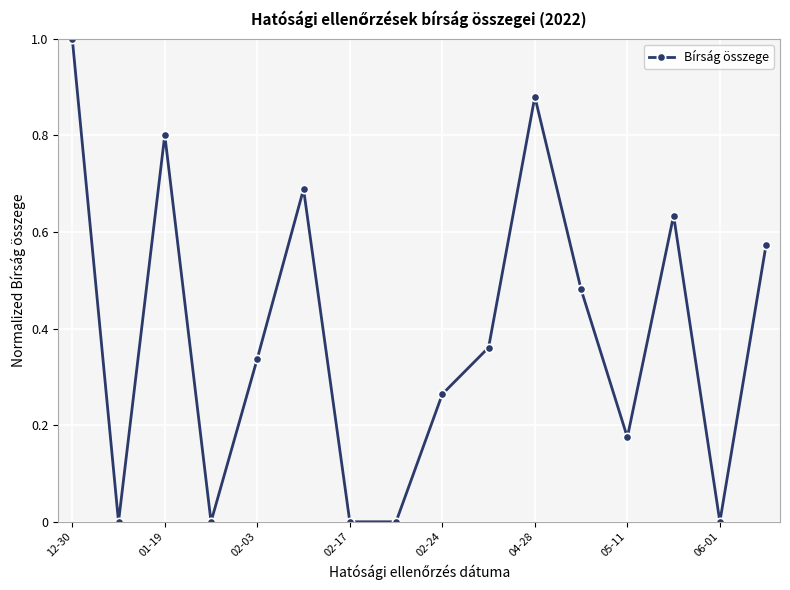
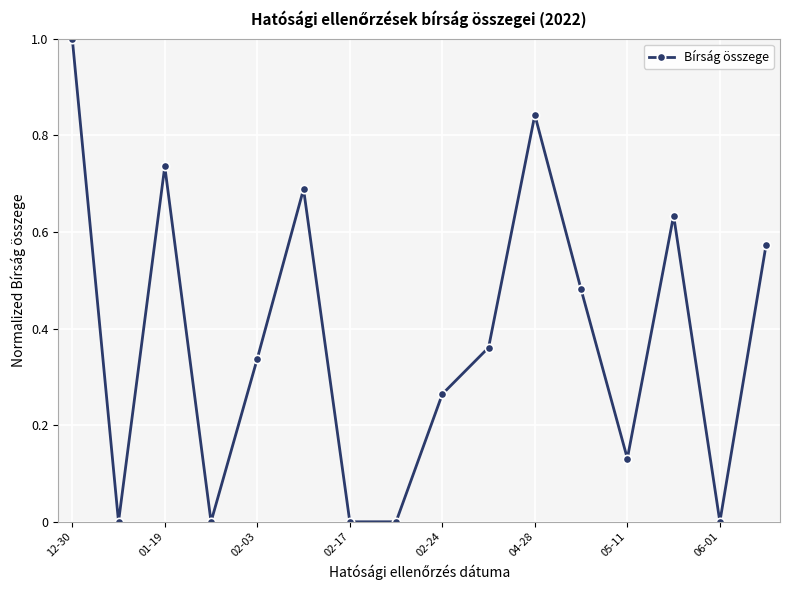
01-19: 0.80 -> 0.74
04-28: 0.88 -> 0.84
05-11: 0.17 -> 0.13
